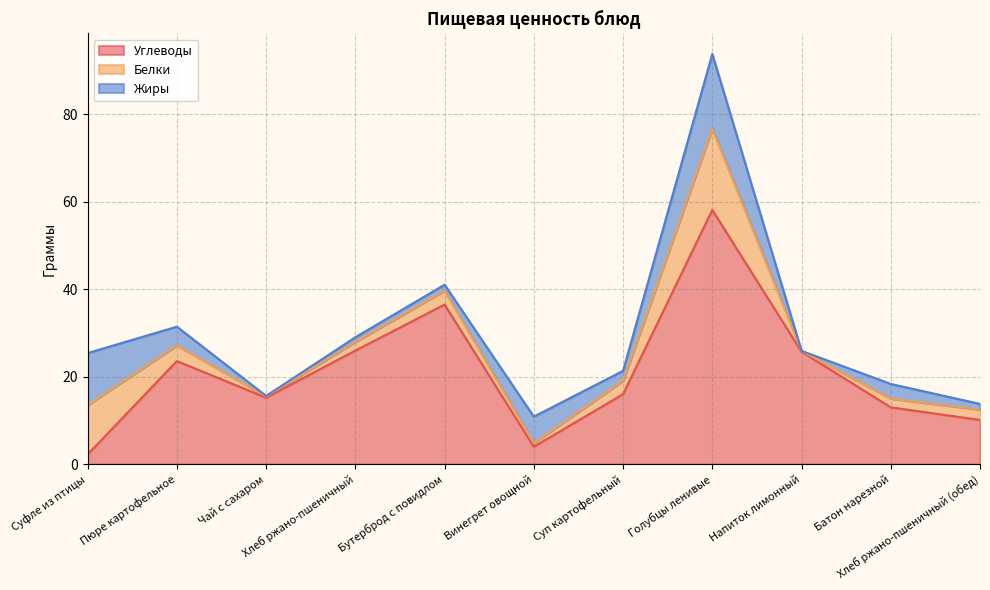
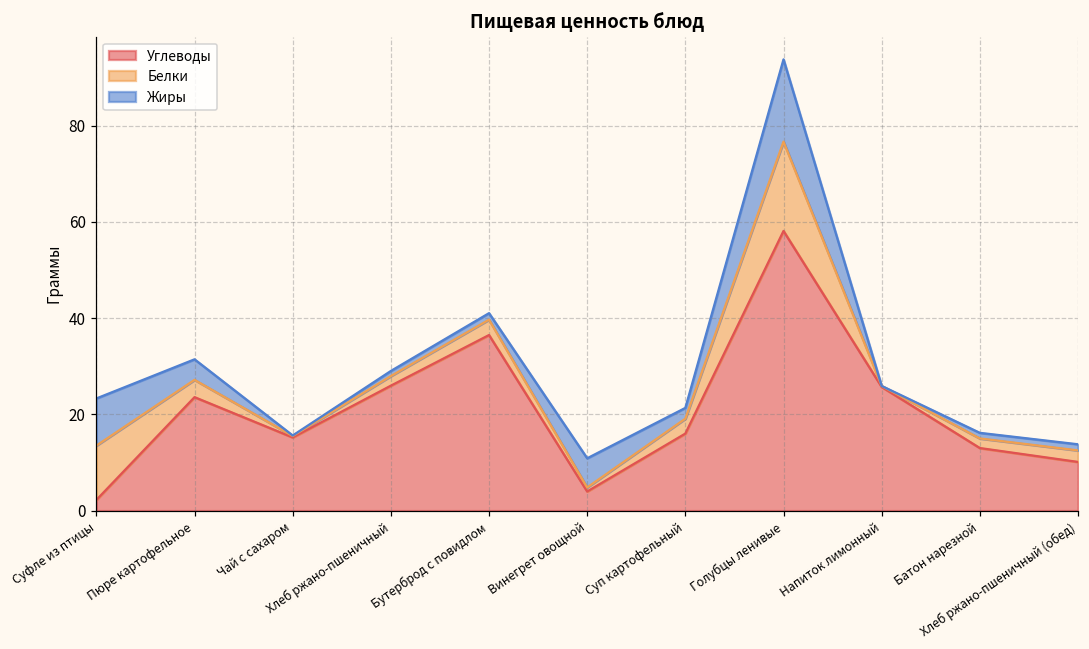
Жиры, Суфле из птицы: 12 -> 10
Жиры, Батон нарезной: 3 -> 1
